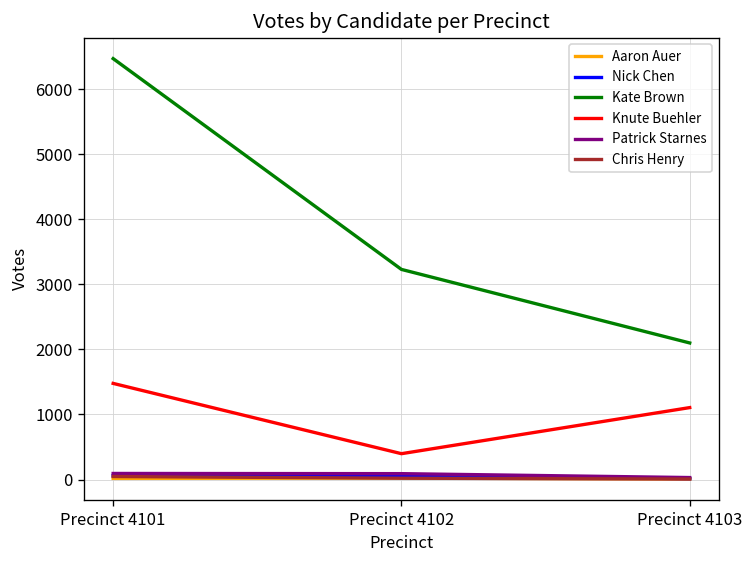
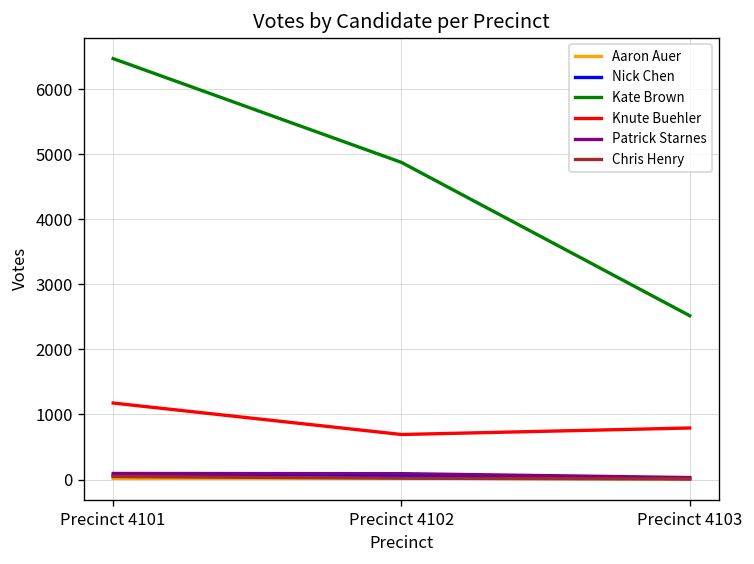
Knute Buehler, Precinct 4101: 1500 -> 1200
Kate Brown, Precinct 4102: 3200 -> 4900
Knute Buehler, Precinct 4102: 400 -> 700
Kate Brown, Precinct 4103: 2100 -> 2500
Knute Buehler, Precinct 4103: 1100 -> 800
